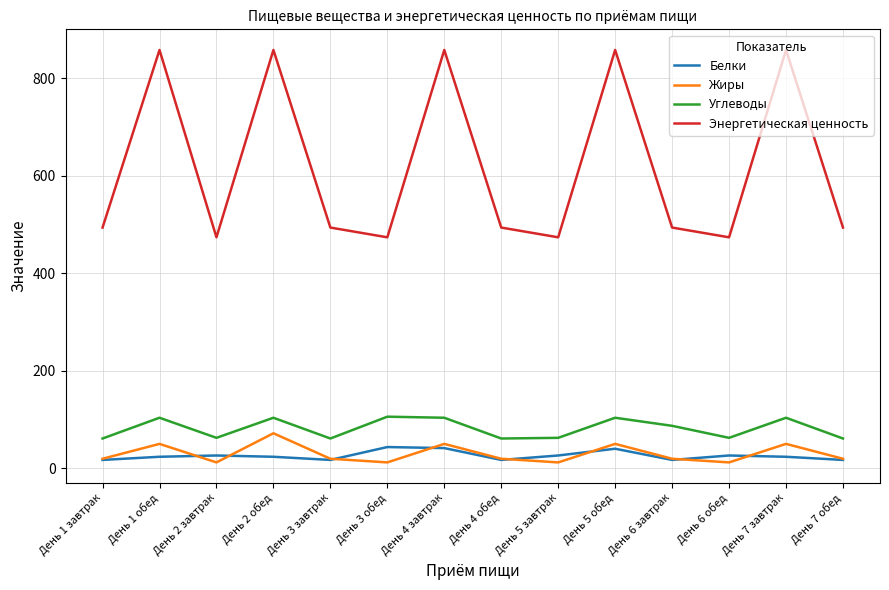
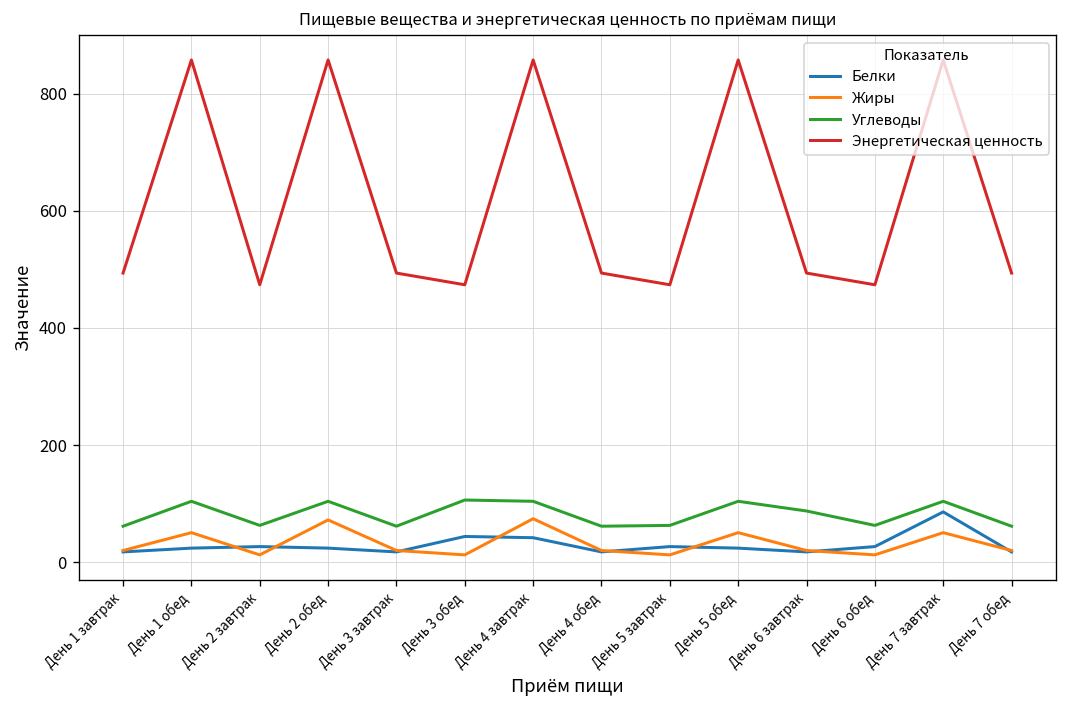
Жиры, День 4 завтрак: 50 -> 70
Белки, День 5 обед: 40 -> 20
Белки, День 7 завтрак: 20 -> 90
